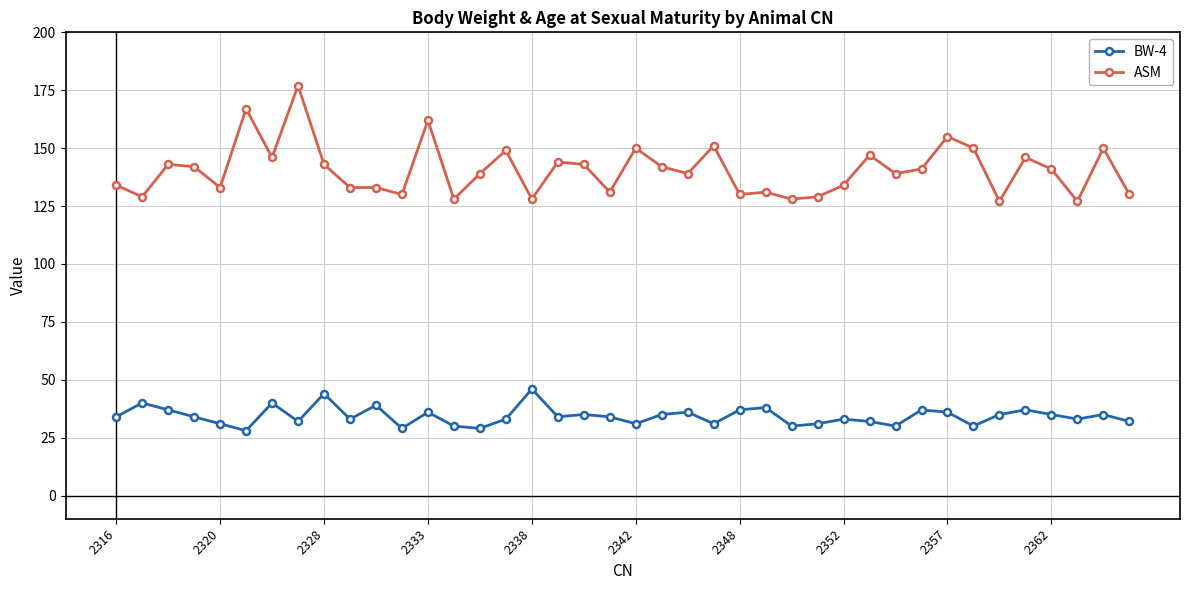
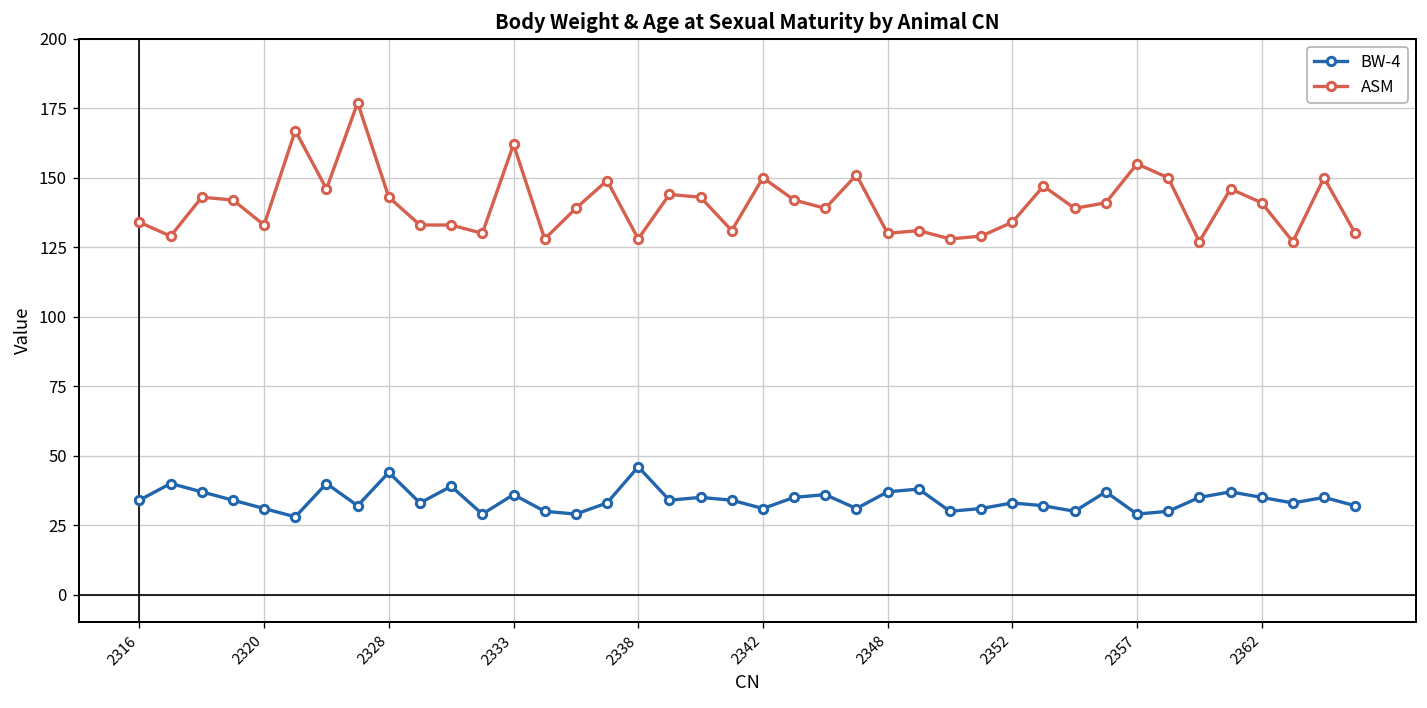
BW-4, 2357: 36 -> 29
